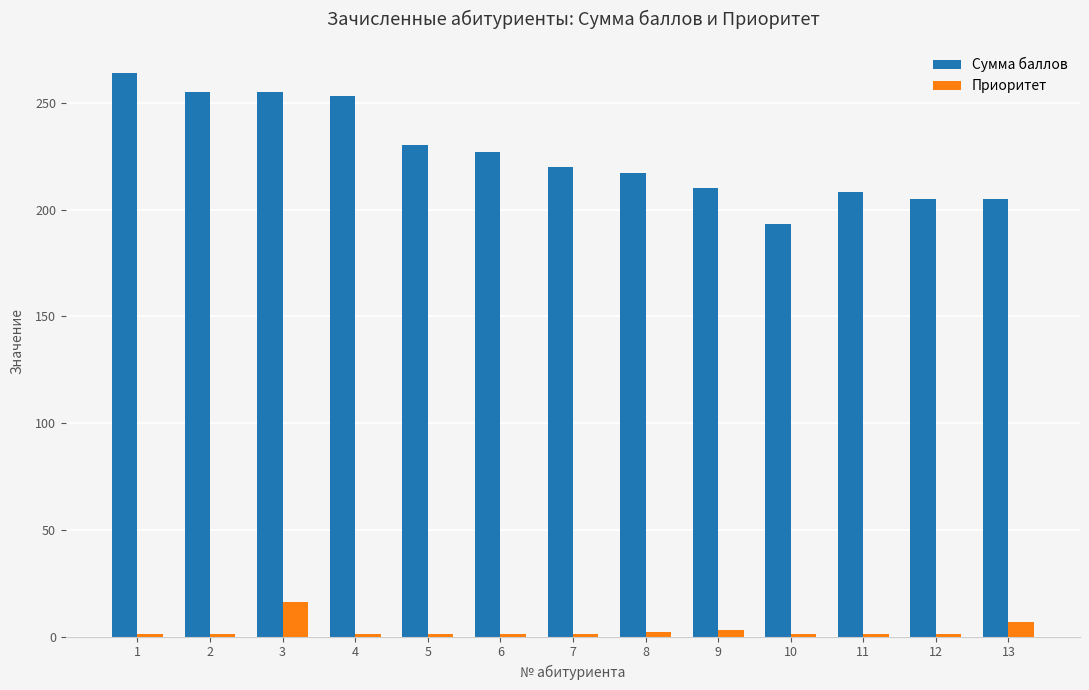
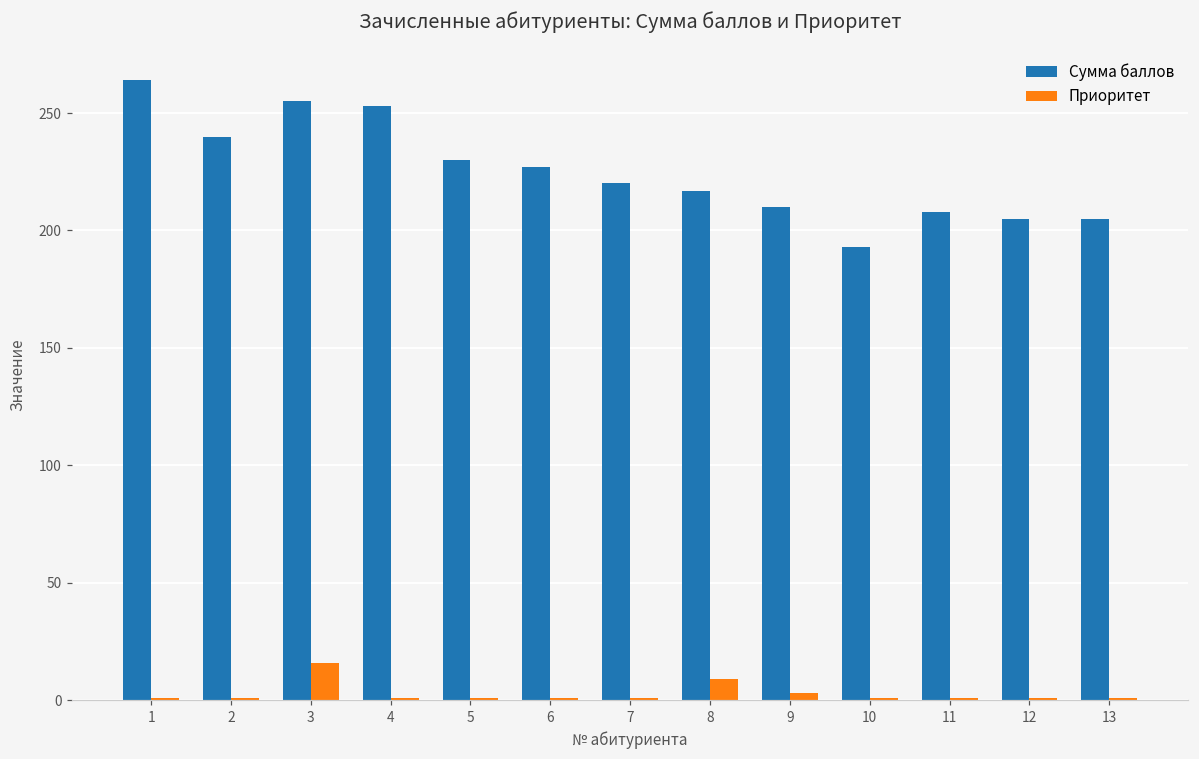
Сумма баллов, 2: 255 -> 240
Приоритет, 8: 2 -> 9
Приоритет, 13: 7 -> 1
